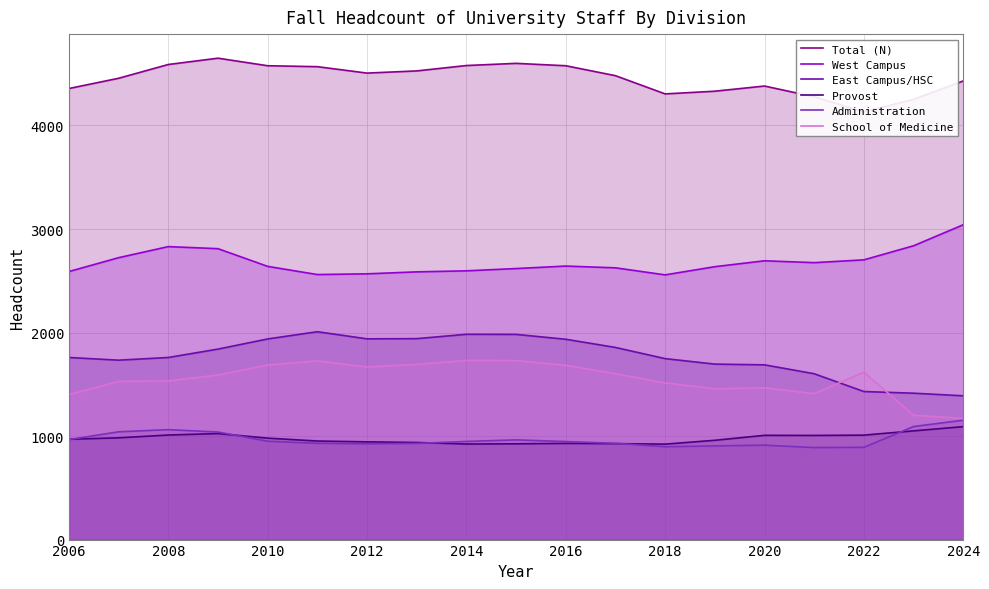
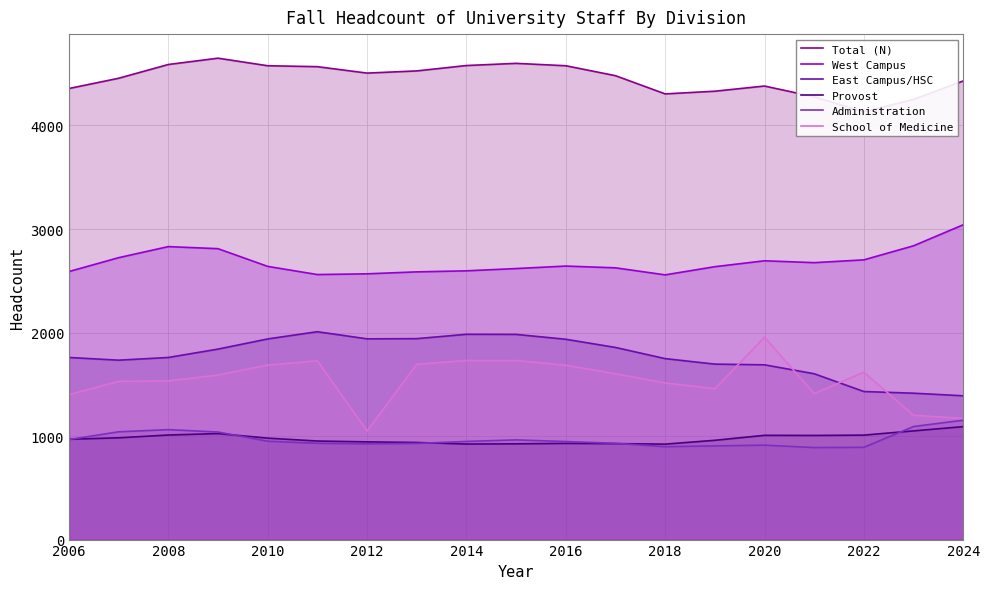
School of Medicine, 2012: 1670 -> 1050
School of Medicine, 2020: 1470 -> 1960
